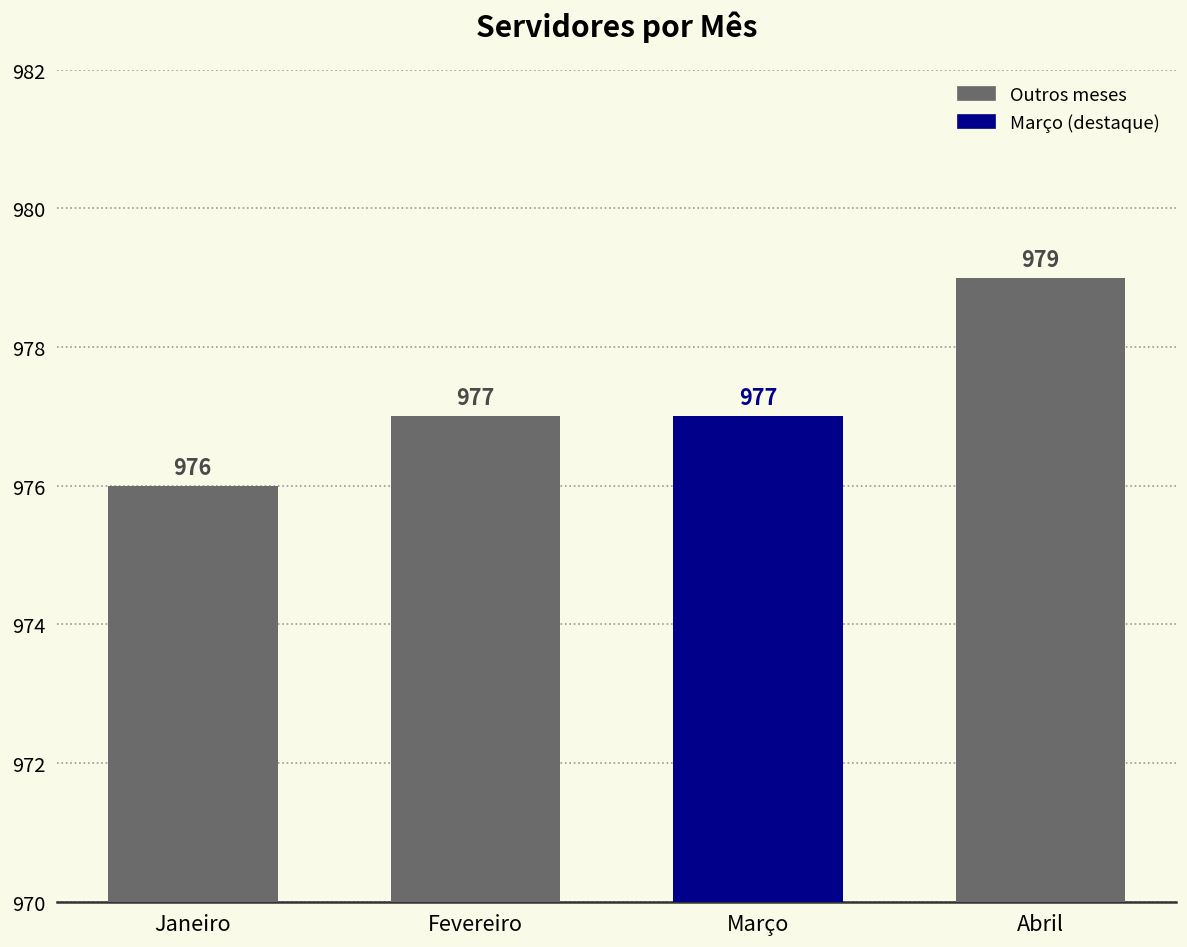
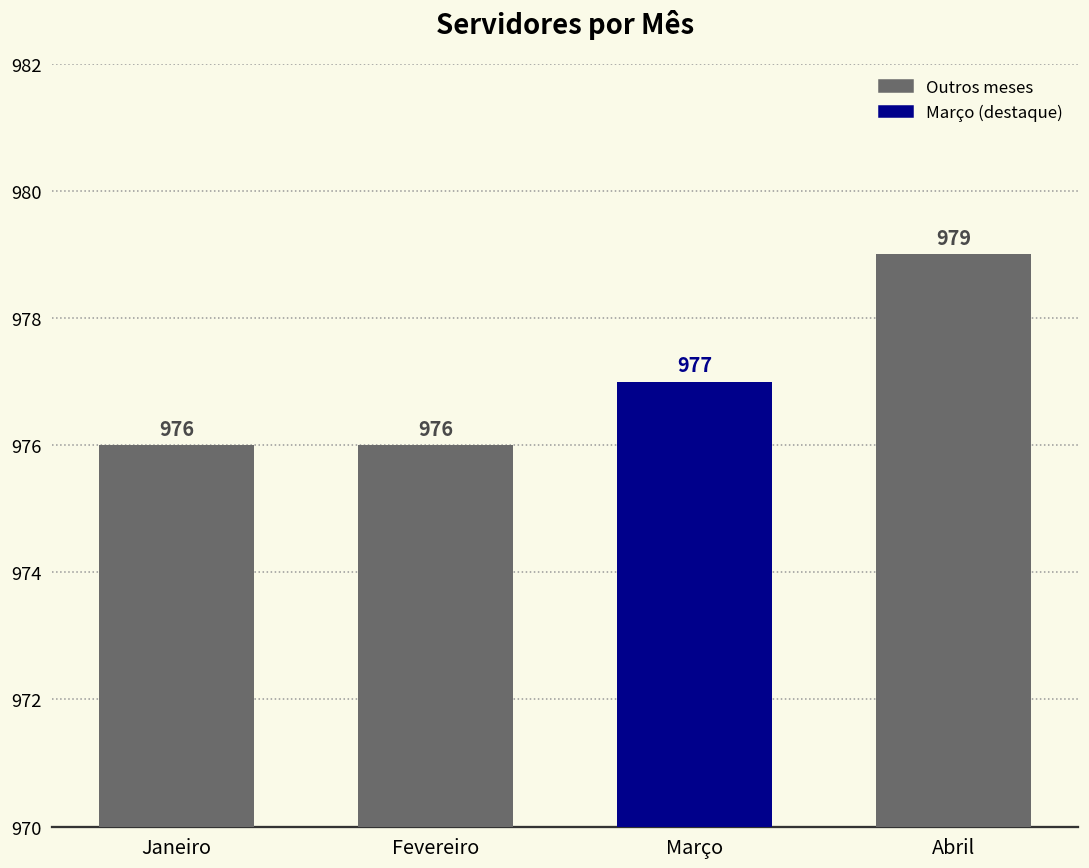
Fevereiro: 977 -> 976
